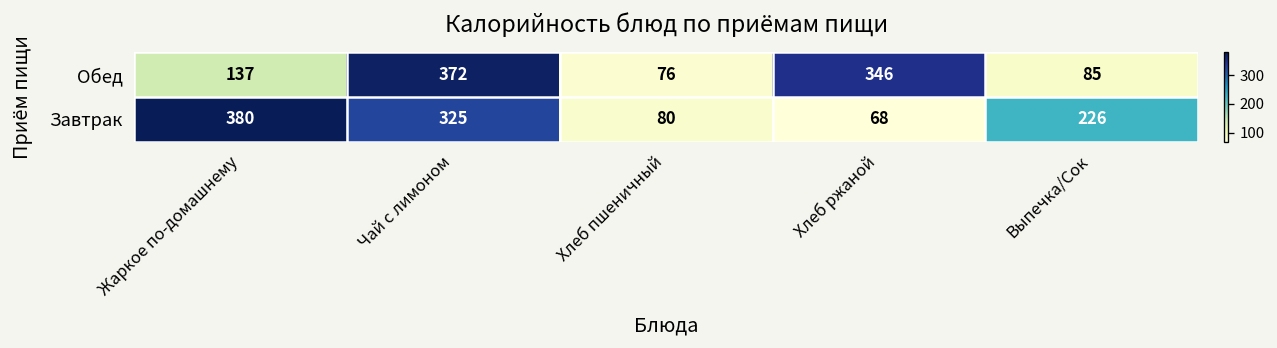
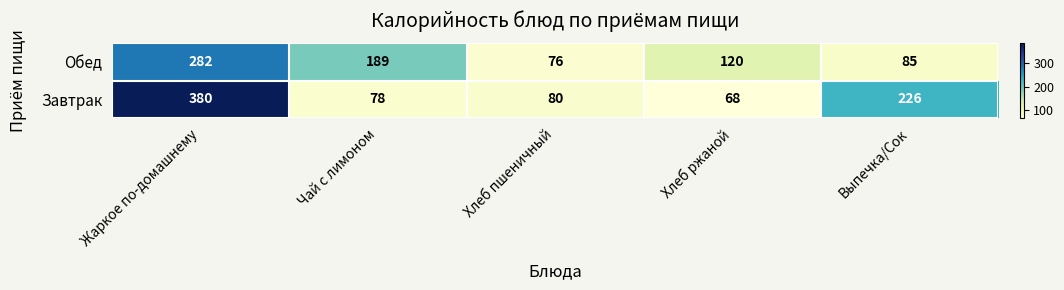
Обед, Жаркое по-домашнему: 137 -> 282
Обед, Чай с лимоном: 372 -> 189
Обед, Хлеб ржаной: 346 -> 120
Завтрак, Чай с лимоном: 325 -> 78
